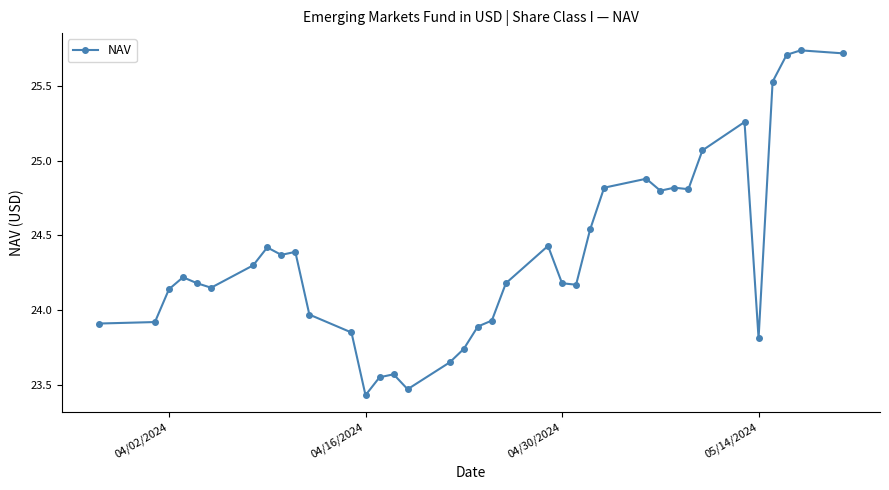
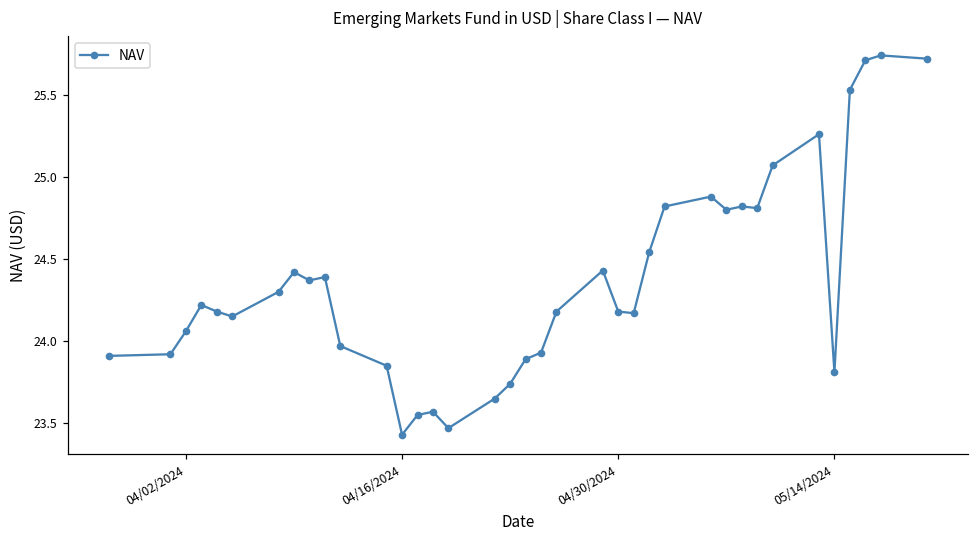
04/02/2024: 24.14 -> 24.06
